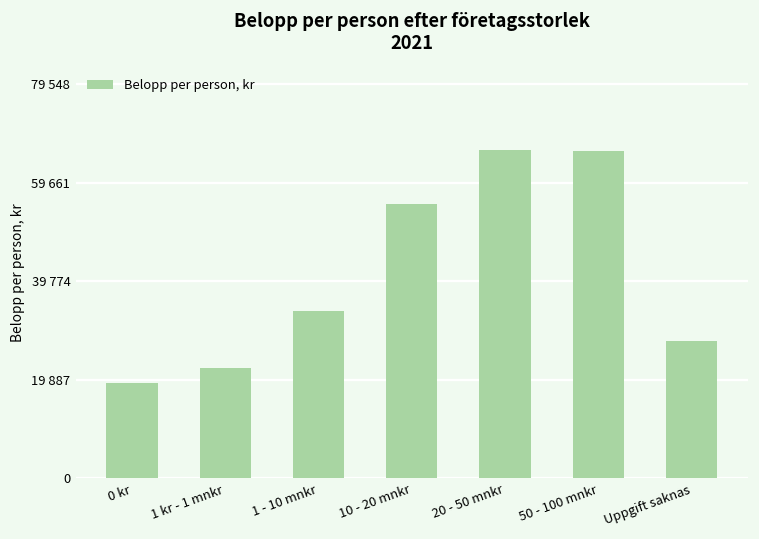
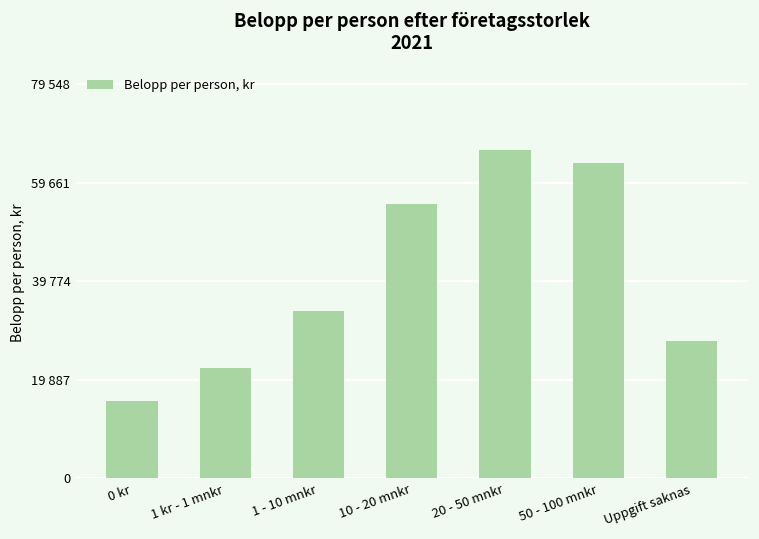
0 kr: 19000 -> 15000
50 - 100 mnkr: 66000 -> 64000
